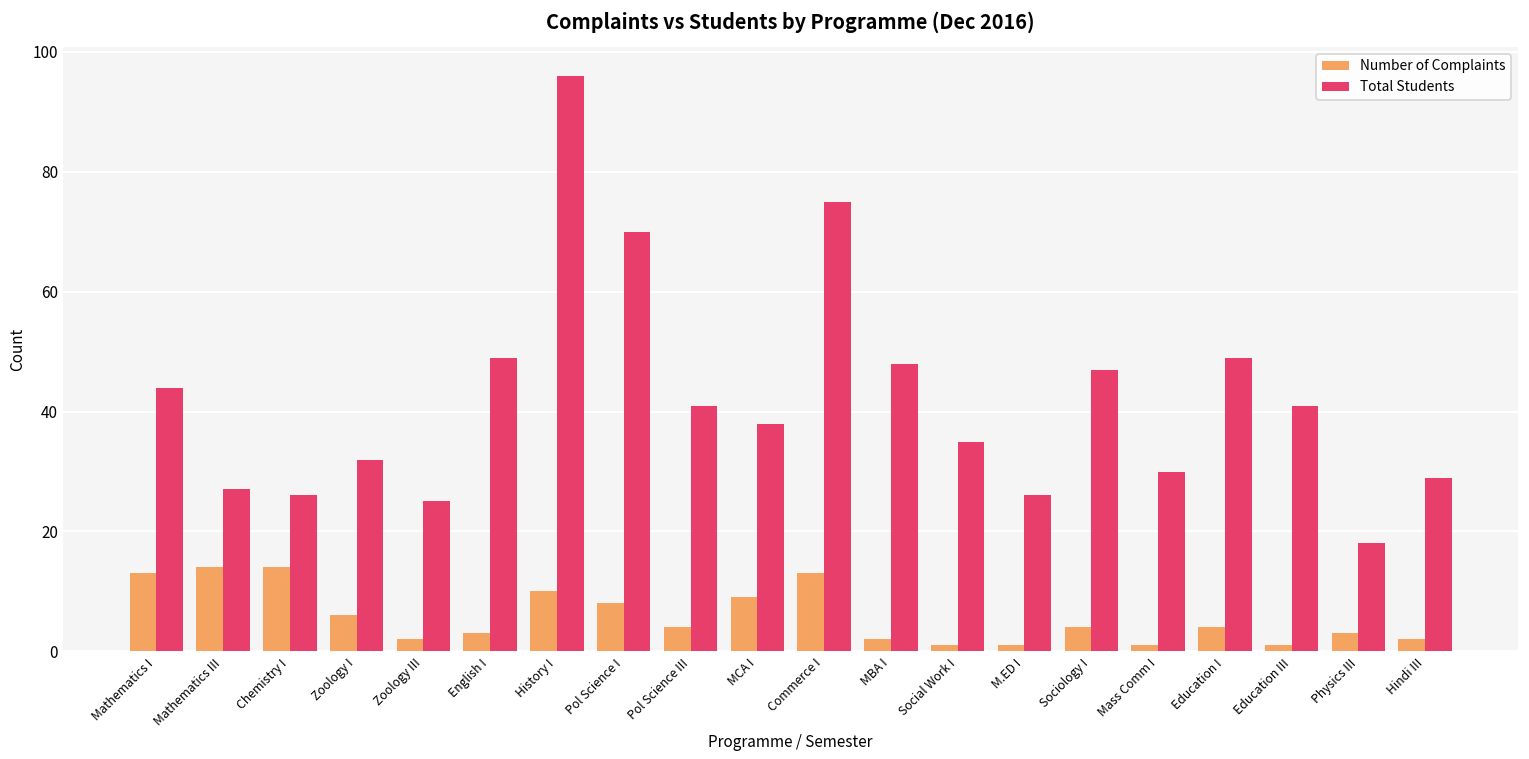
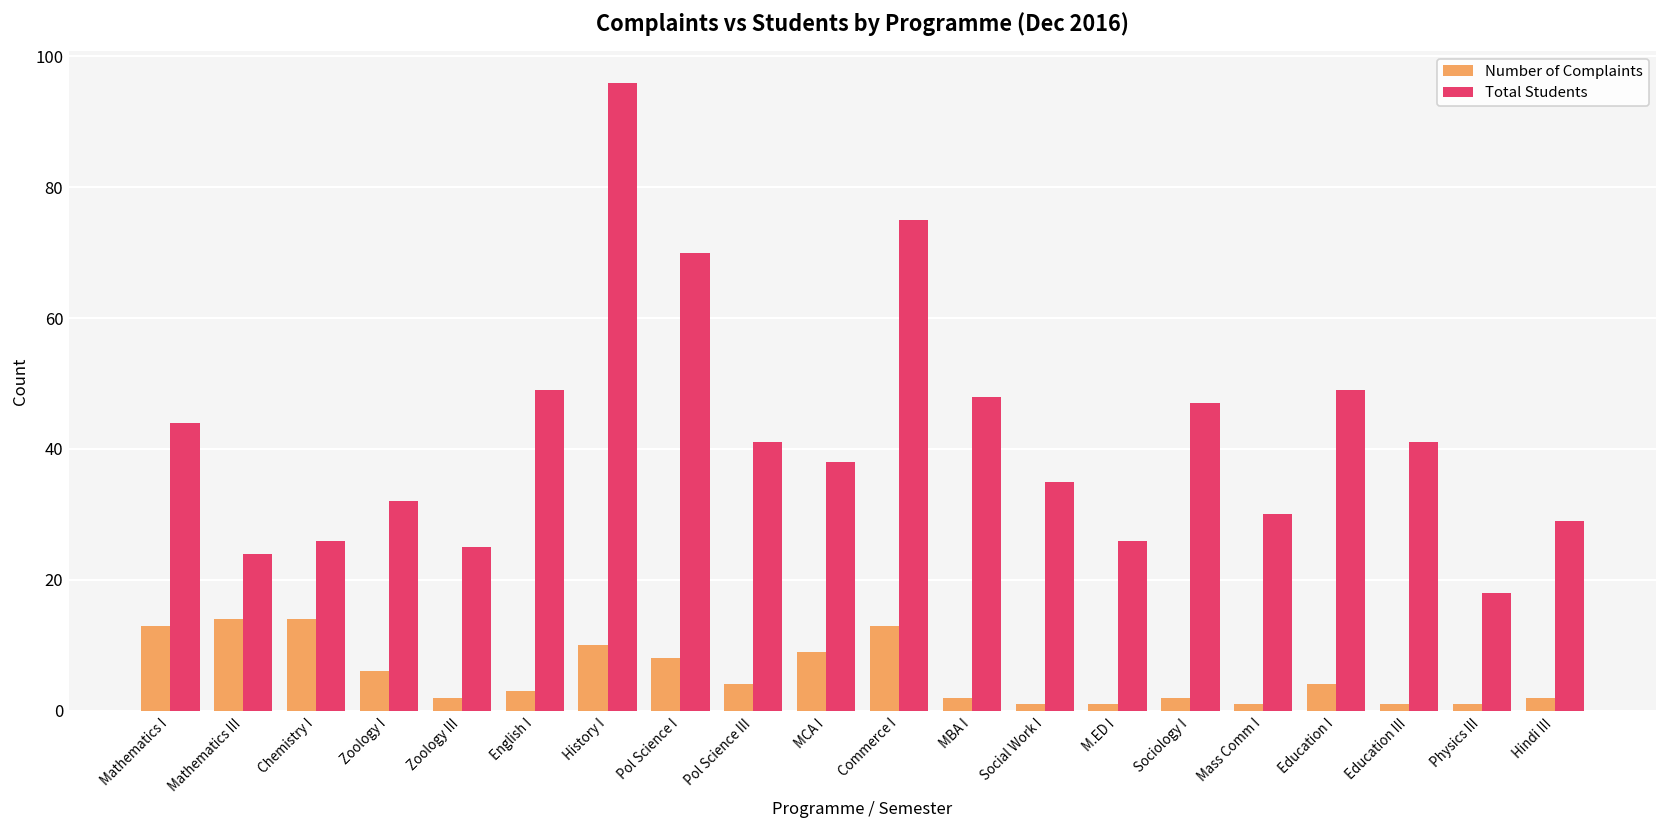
Total Students, Mathematics III: 27 -> 24
Number of Complaints, Sociology I: 4 -> 2
Number of Complaints, Physics III: 3 -> 1
